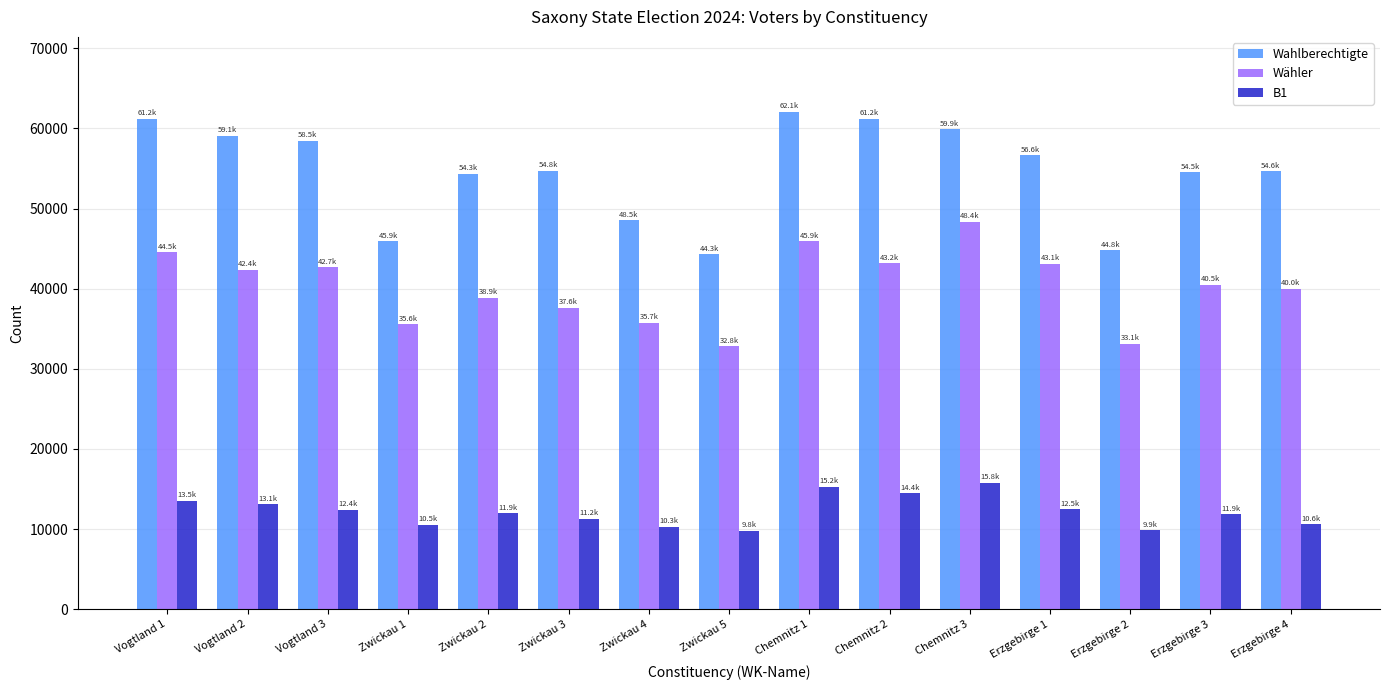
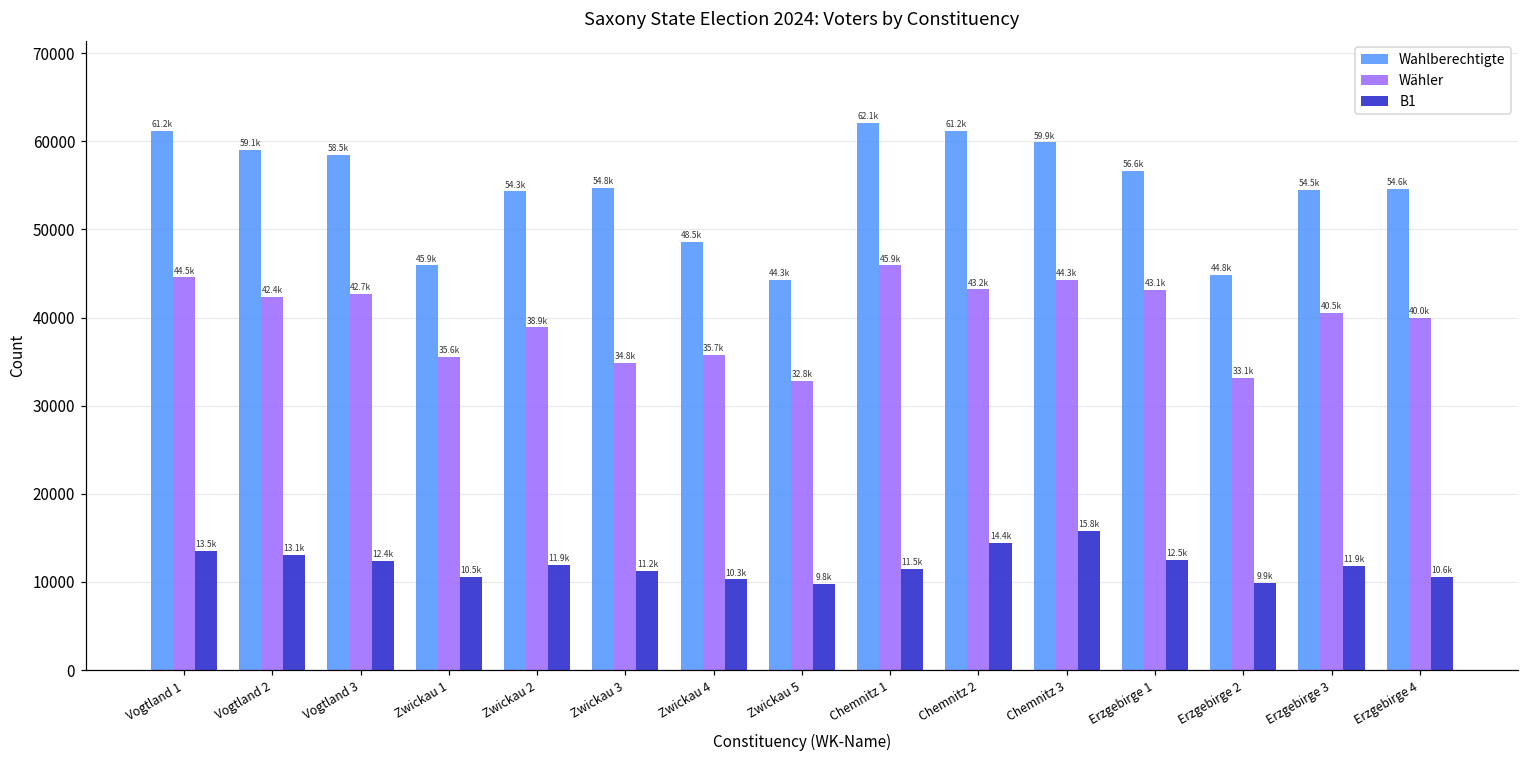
Wähler, Zwickau 3: 37.6k -> 34.8k
B1, Chemnitz 1: 15.2k -> 11.5k
Wähler, Chemnitz 3: 48.4k -> 44.3k
